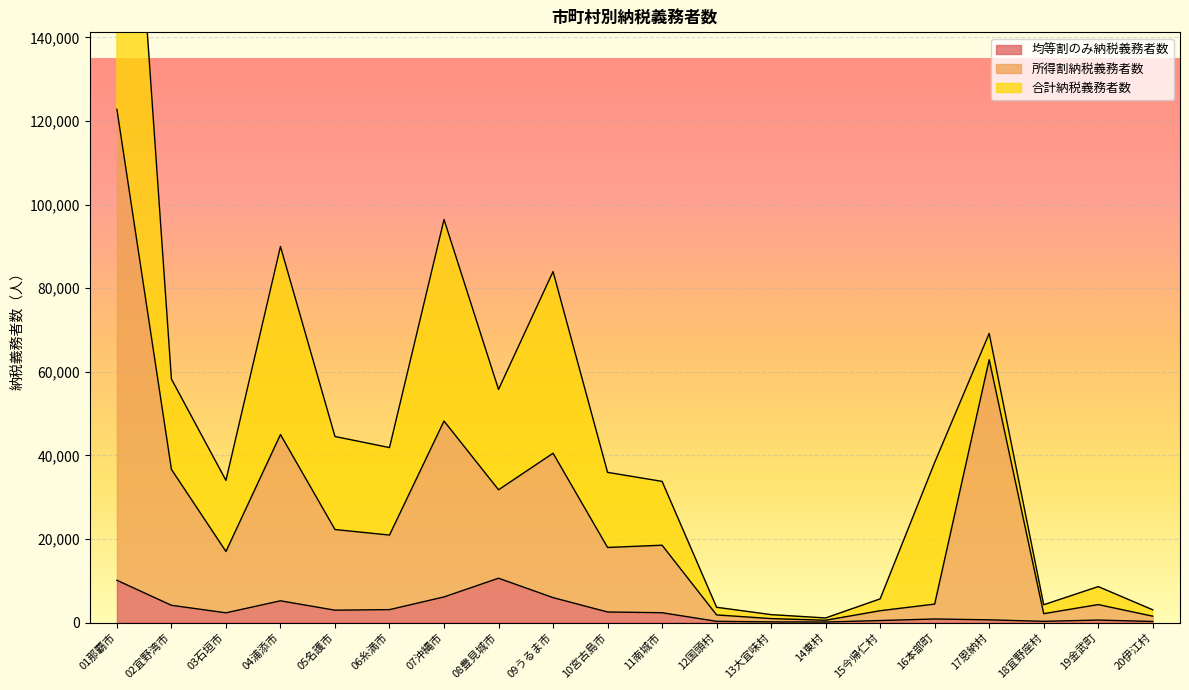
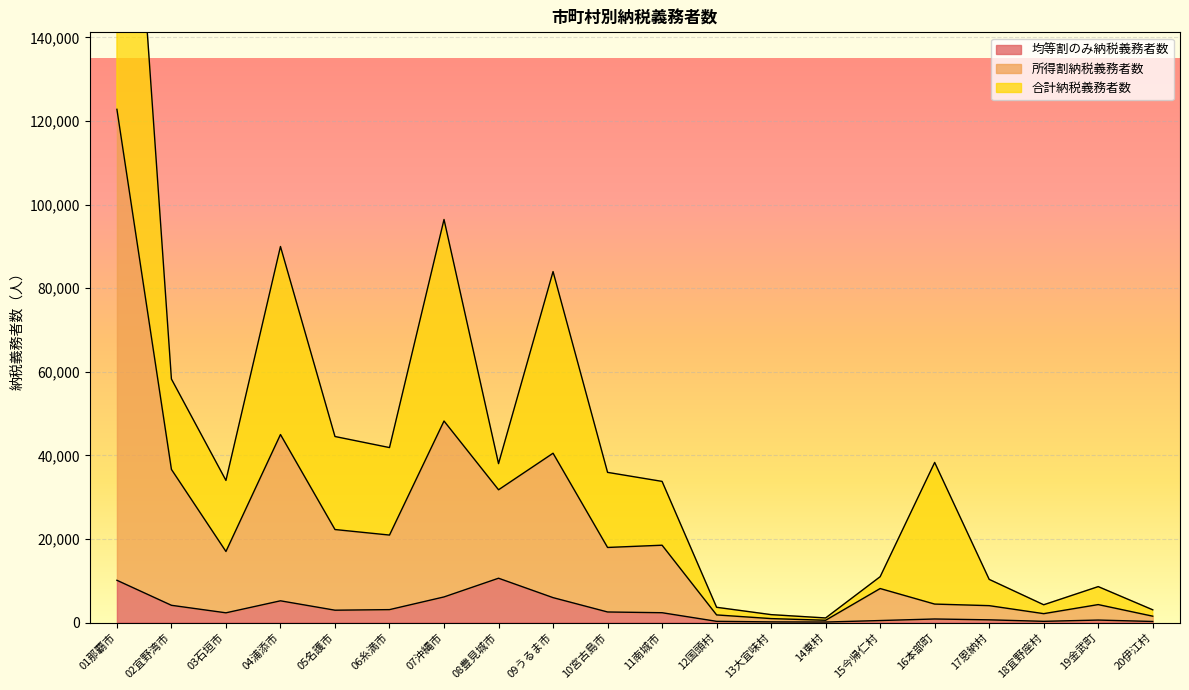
合計納税義務者数, 08豊見城市: 24,000 -> 6,000
所得割納税義務者数, 15今帰仁村: 2,000 -> 8,000
所得割納税義務者数, 17恩納村: 62,000 -> 3,000
